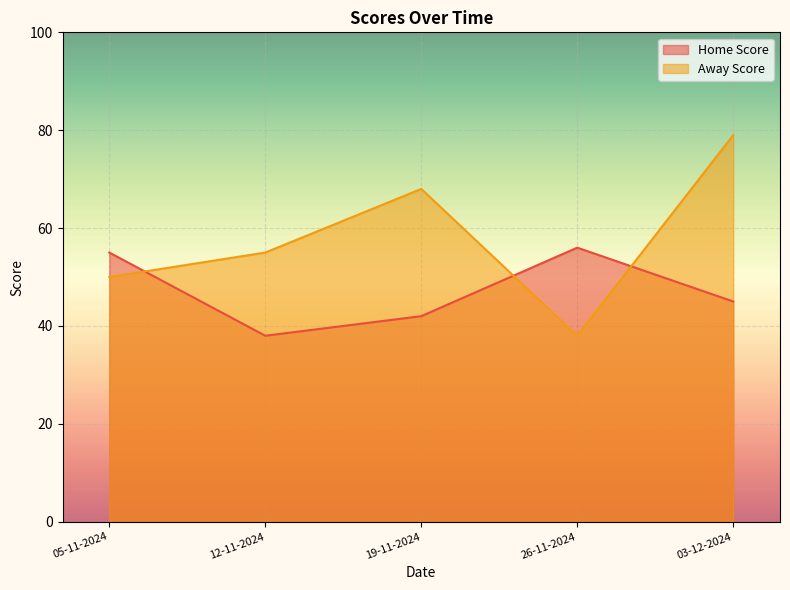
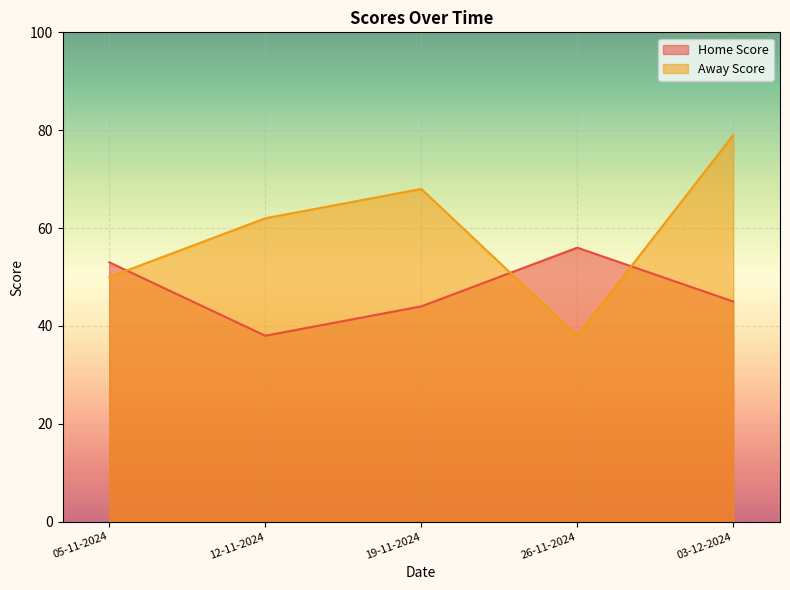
Home Score, 05-11-2024: 55 -> 53
Away Score, 12-11-2024: 55 -> 62
Home Score, 19-11-2024: 42 -> 44
